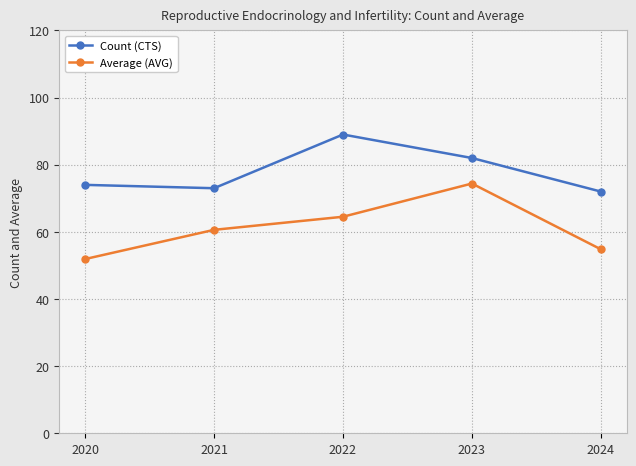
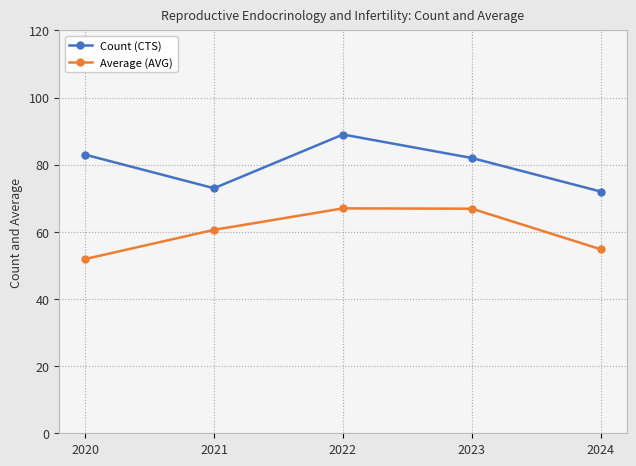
Count (CTS), 2020: 74 -> 83
Average (AVG), 2022: 65 -> 67
Average (AVG), 2023: 74 -> 67
